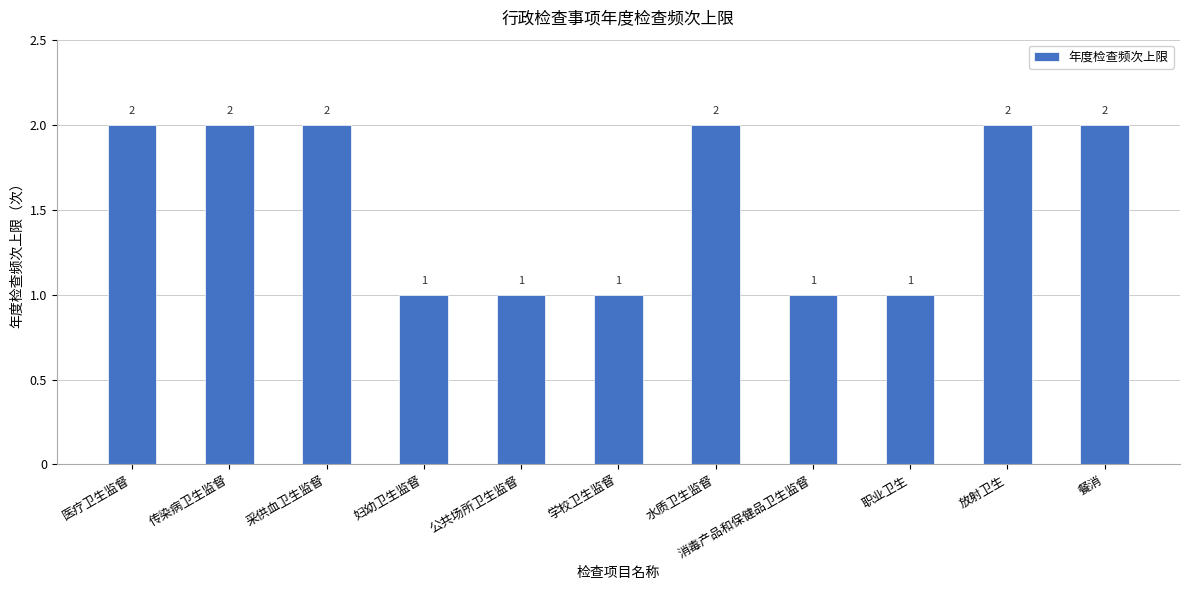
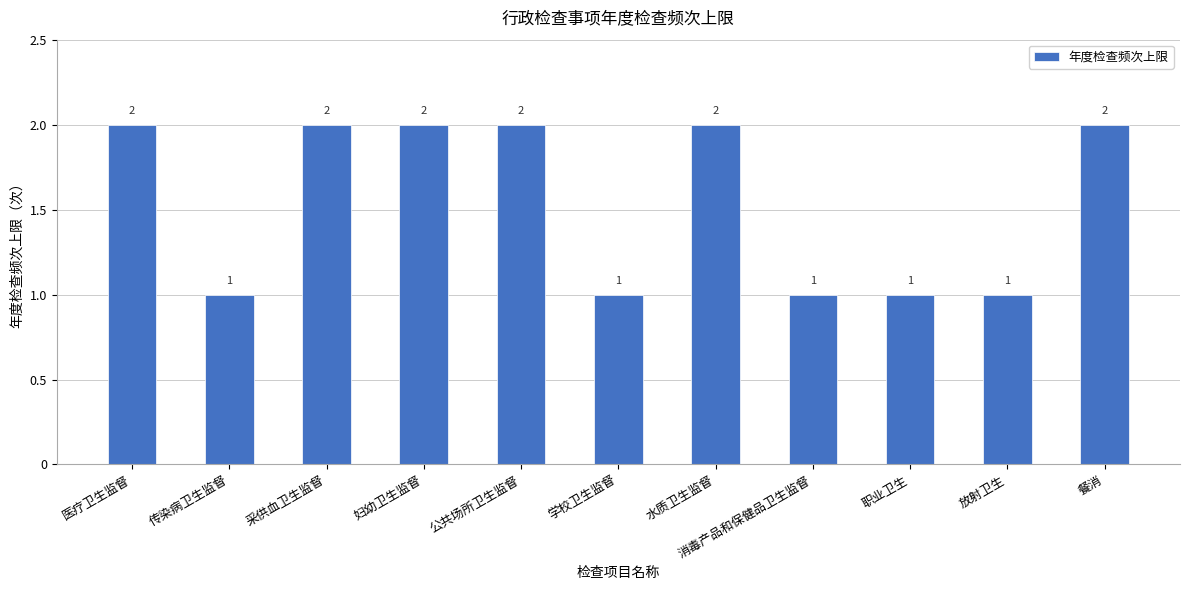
传染病卫生监督: 2 -> 1
妇幼卫生监督: 1 -> 2
公共场所卫生监督: 1 -> 2
放射卫生: 2 -> 1
